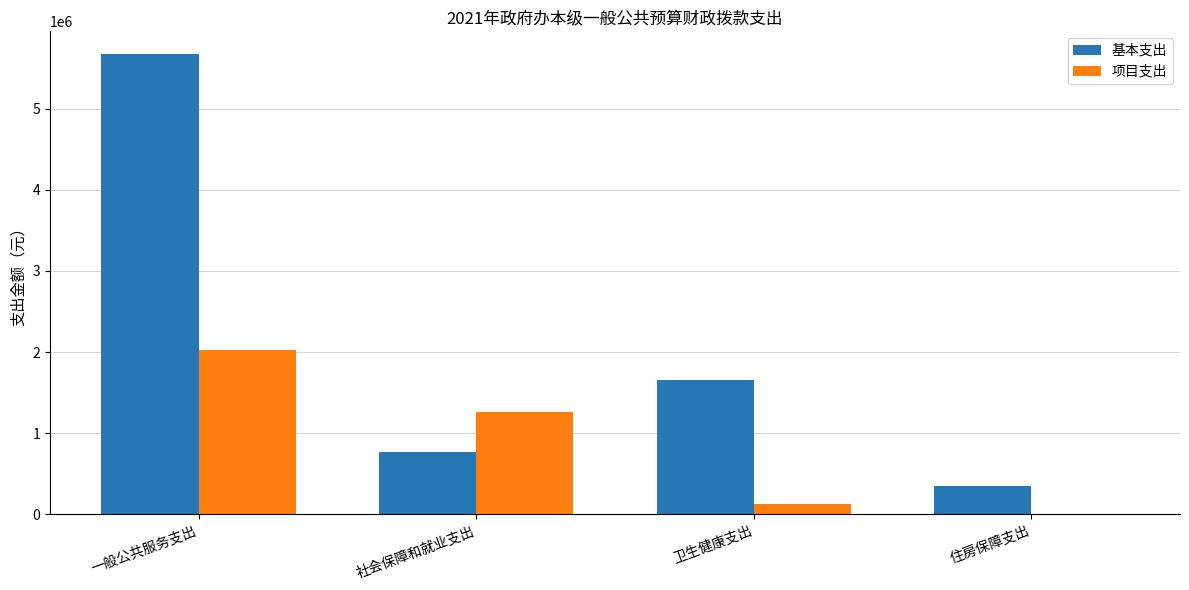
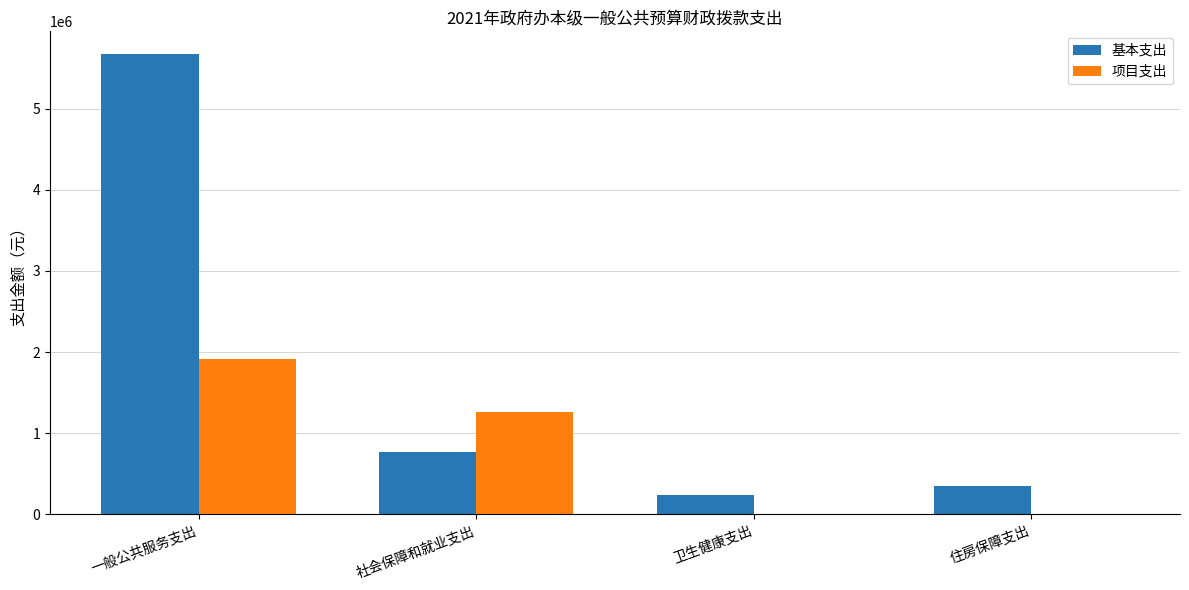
项目支出, 一般公共服务支出: 2000000 -> 1900000
基本支出, 卫生健康支出: 1700000 -> 200000
项目支出, 卫生健康支出: 100000 -> 0
